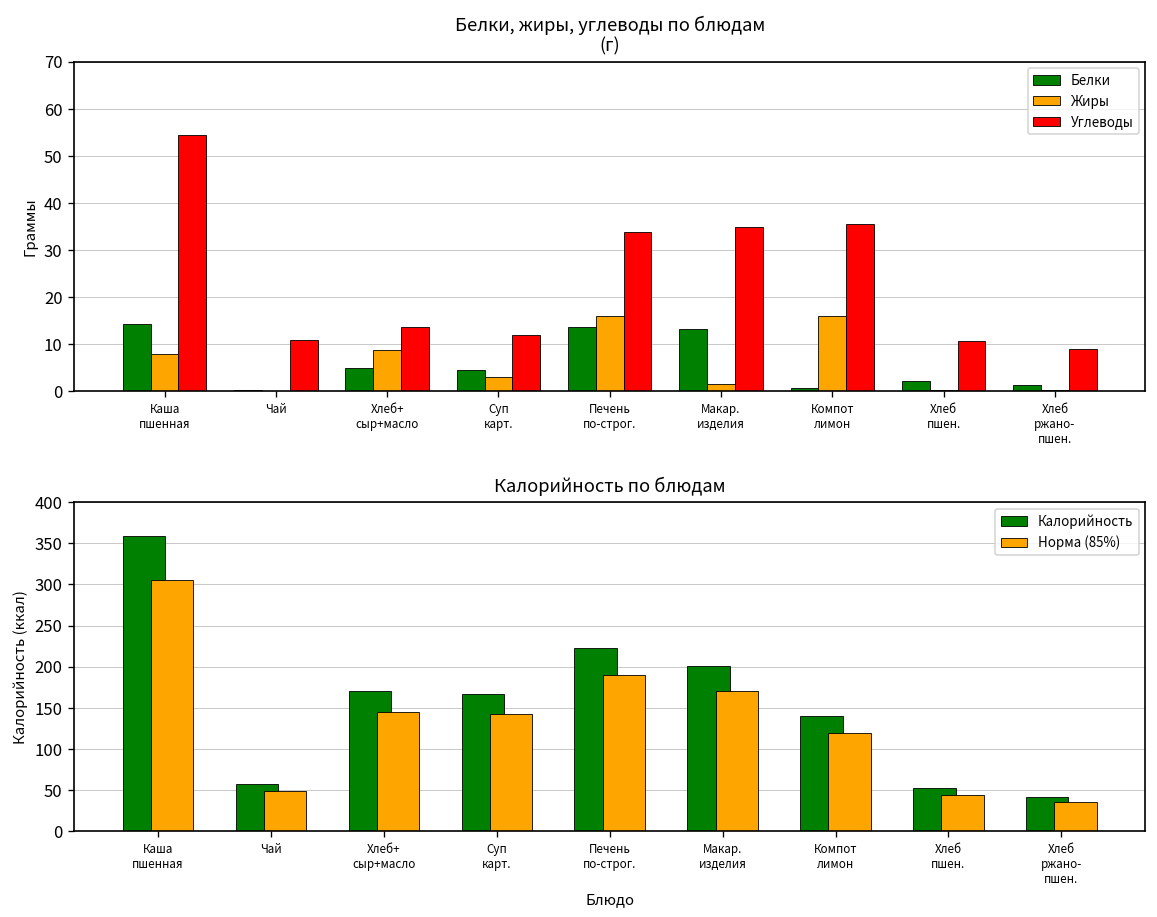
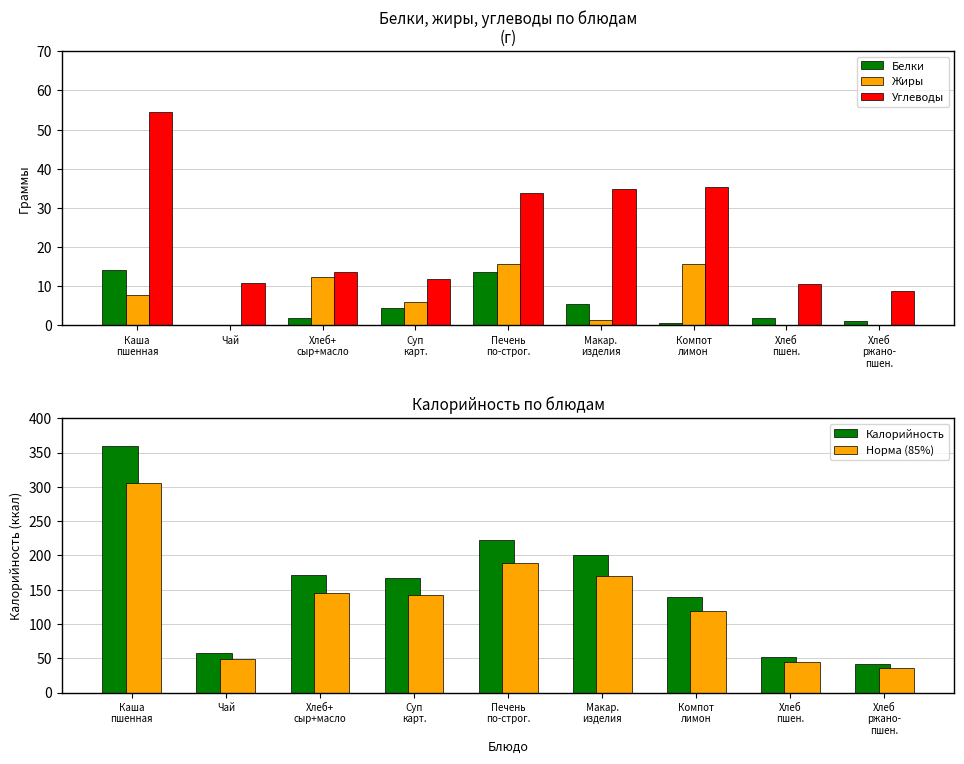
Белки, жиры, углеводы по блюдам (г), Белки, Хлеб+ сыр+масло: 5 -> 2
Белки, жиры, углеводы по блюдам (г), Жиры, Хлеб+ сыр+масло: 9 -> 13
Белки, жиры, углеводы по блюдам (г), Жиры, Суп карт.: 3 -> 6
Белки, жиры, углеводы по блюдам (г), Белки, Макар. изделия: 13 -> 6
